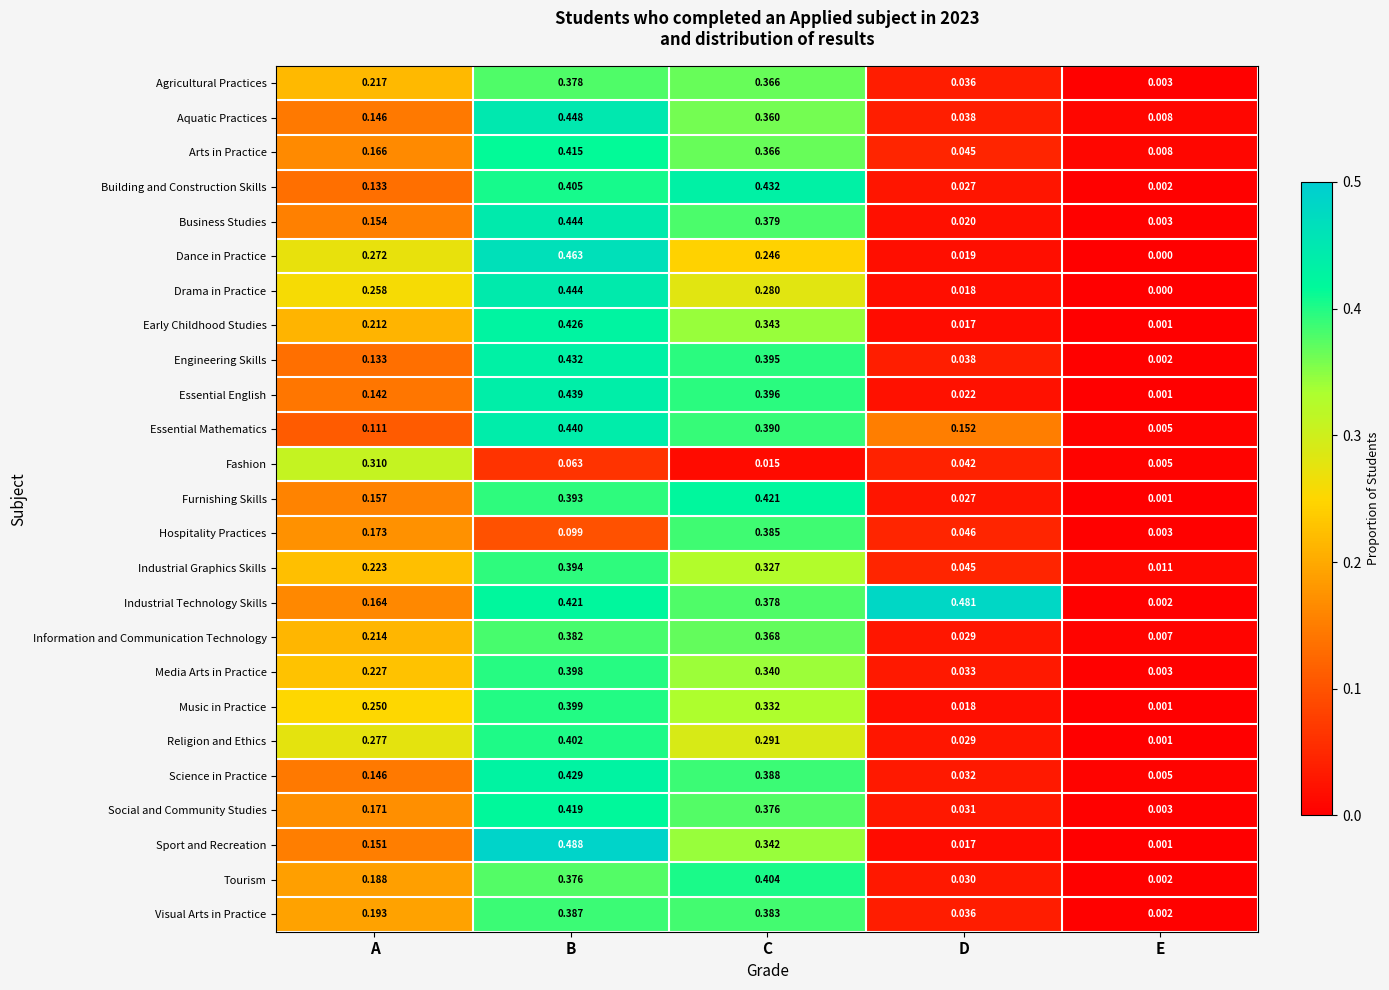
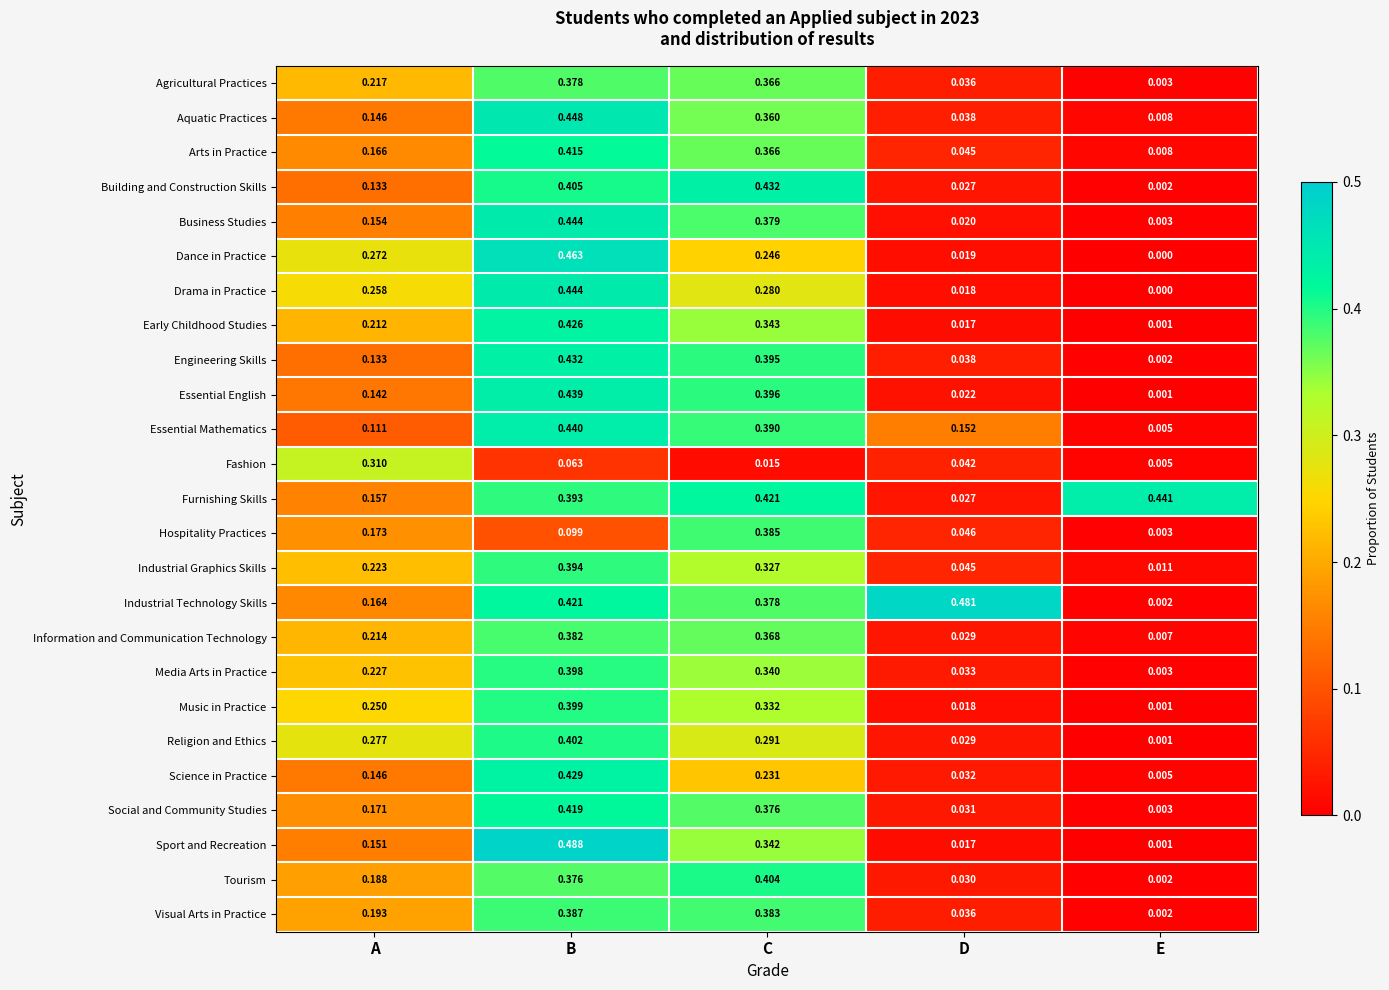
Furnishing Skills, E: 0.001 -> 0.441
Science in Practice, C: 0.388 -> 0.231
